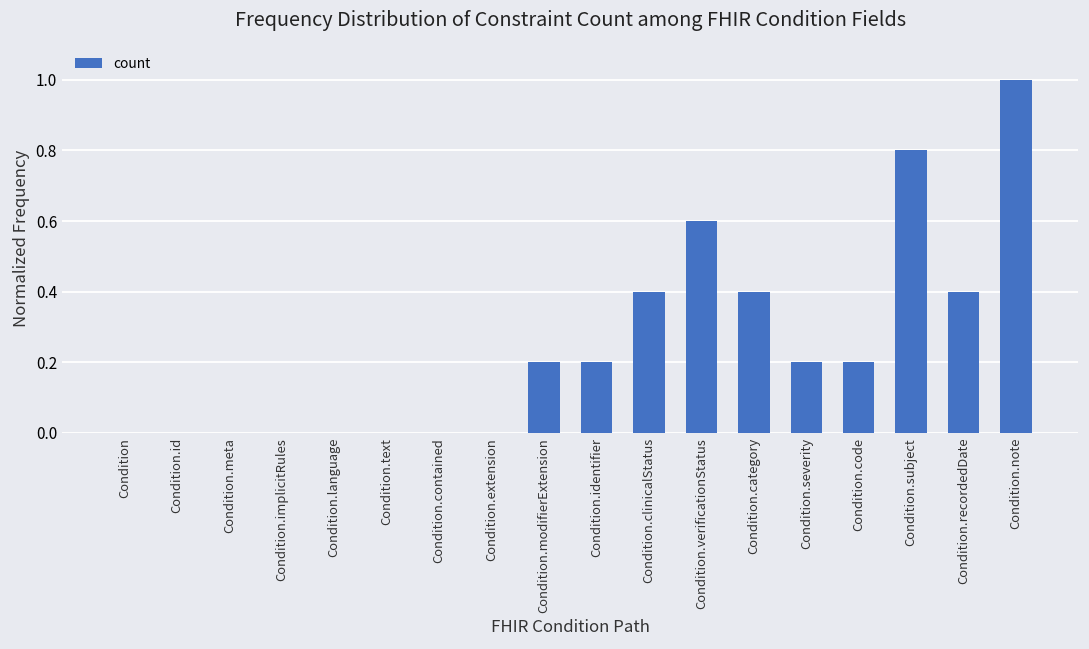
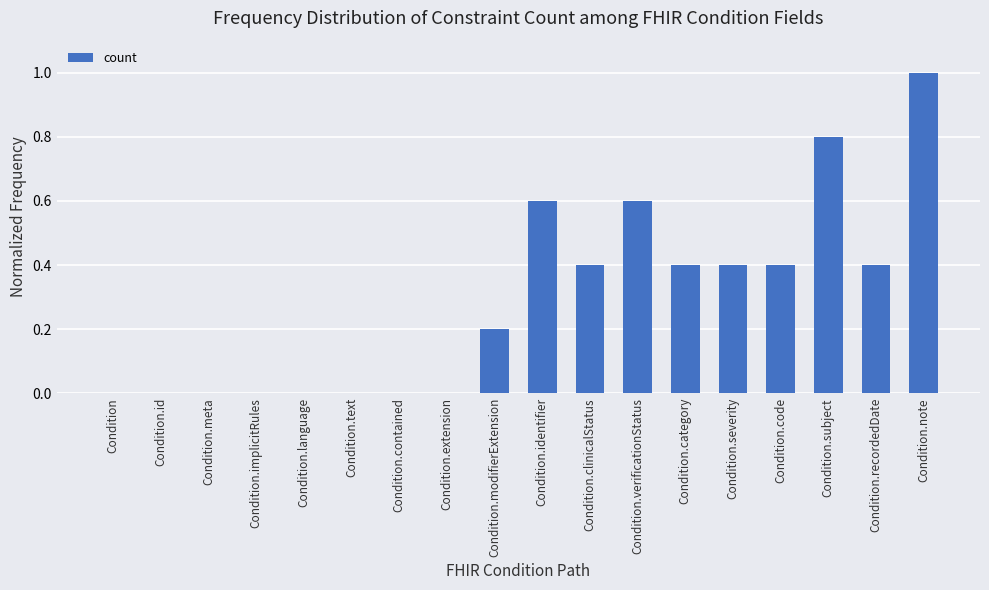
Condition.identifier: 0.20 -> 0.60
Condition.severity: 0.20 -> 0.40
Condition.code: 0.20 -> 0.40
